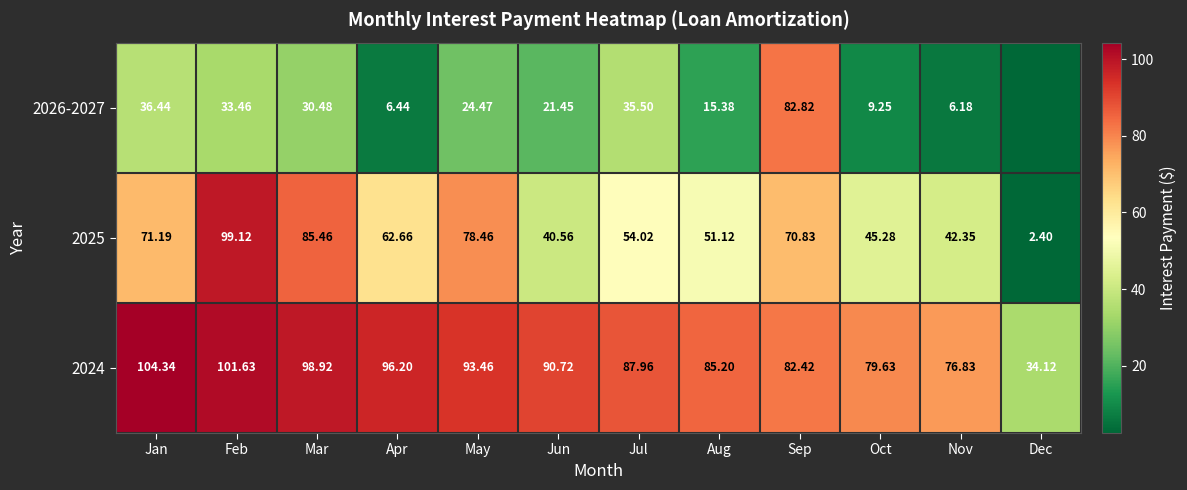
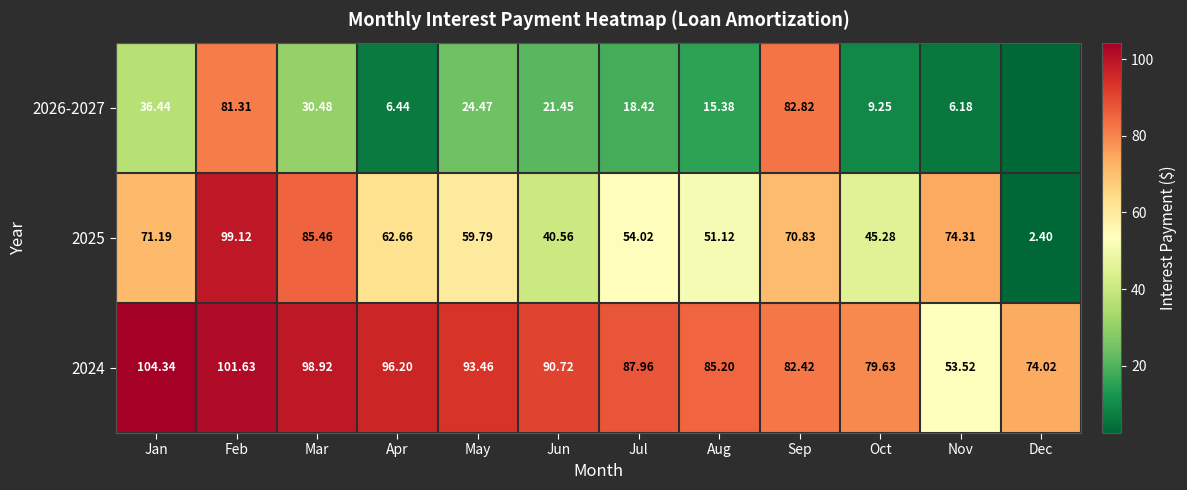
2026-2027, Feb: 33.46 -> 81.31
2026-2027, Jul: 35.50 -> 18.42
2025, May: 78.46 -> 59.79
2025, Nov: 42.35 -> 74.31
2024, Nov: 76.83 -> 53.52
2024, Dec: 34.12 -> 74.02
